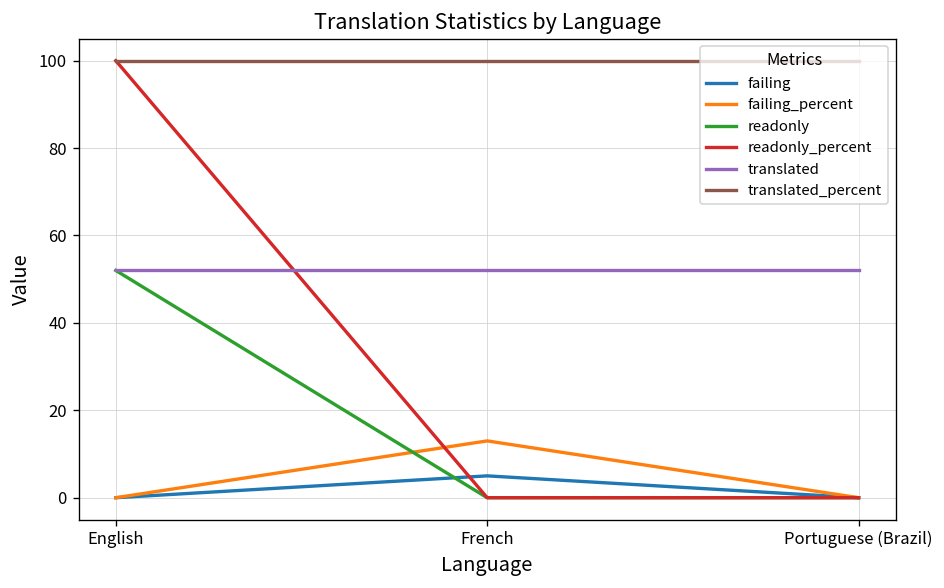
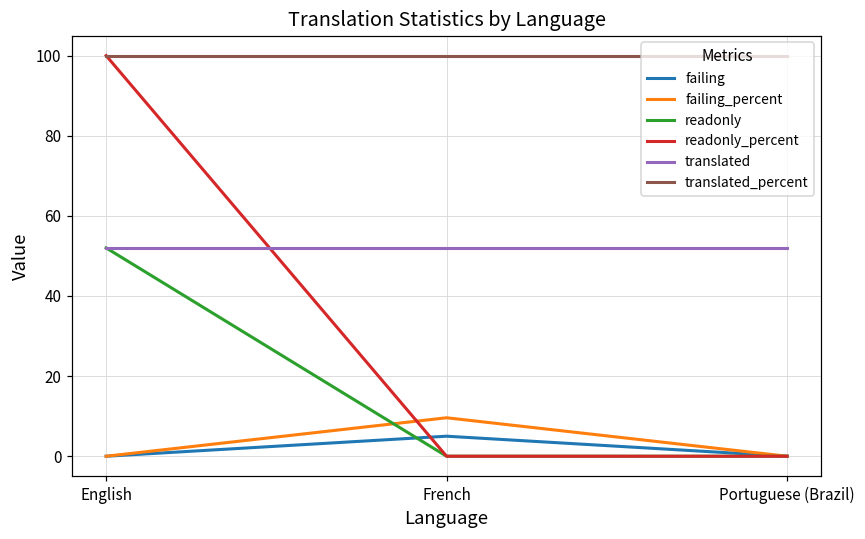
failing_percent, French: 13 -> 10
